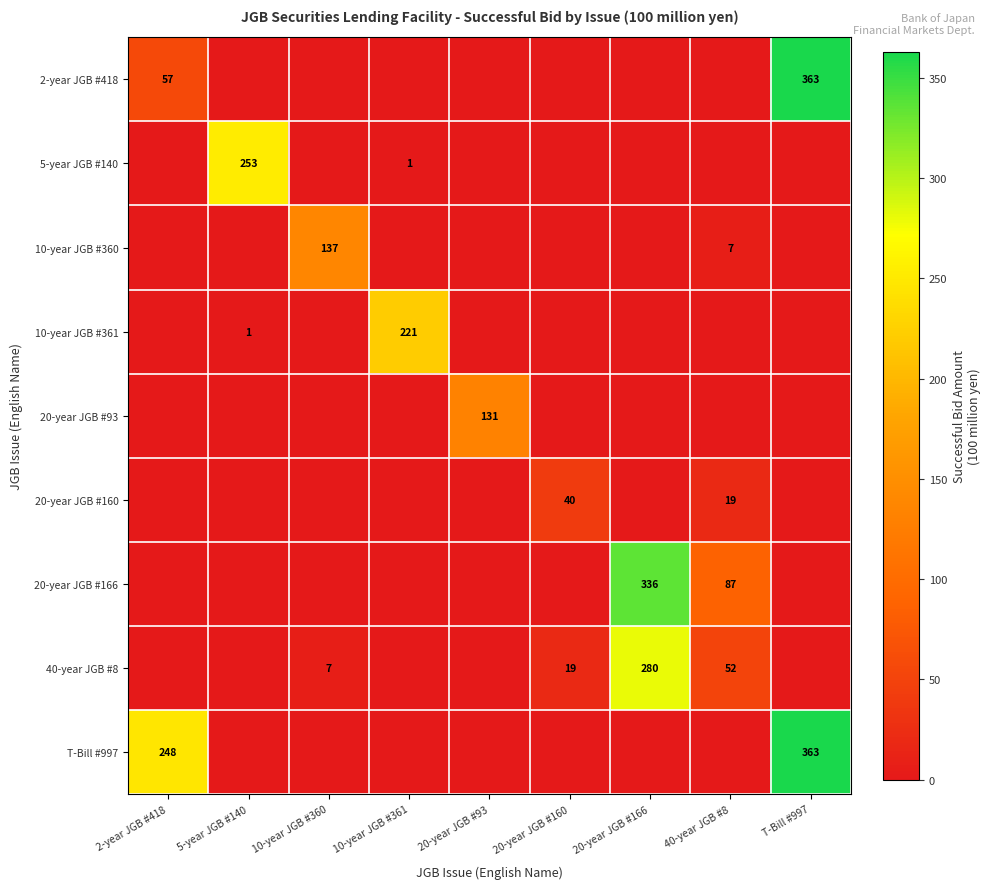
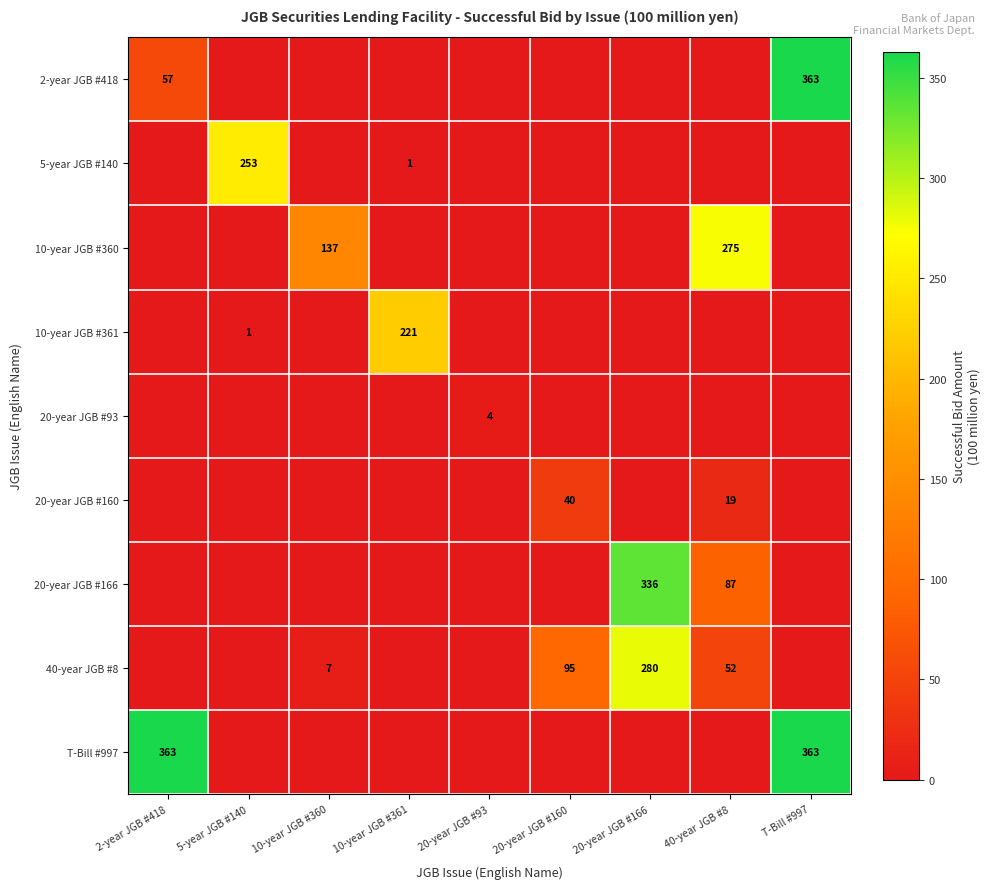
10-year JGB #360, 40-year JGB #8: 7 -> 275
20-year JGB #93, 20-year JGB #93: 131 -> 4
40-year JGB #8, 20-year JGB #160: 19 -> 95
T-Bill #997, 2-year JGB #418: 248 -> 363
